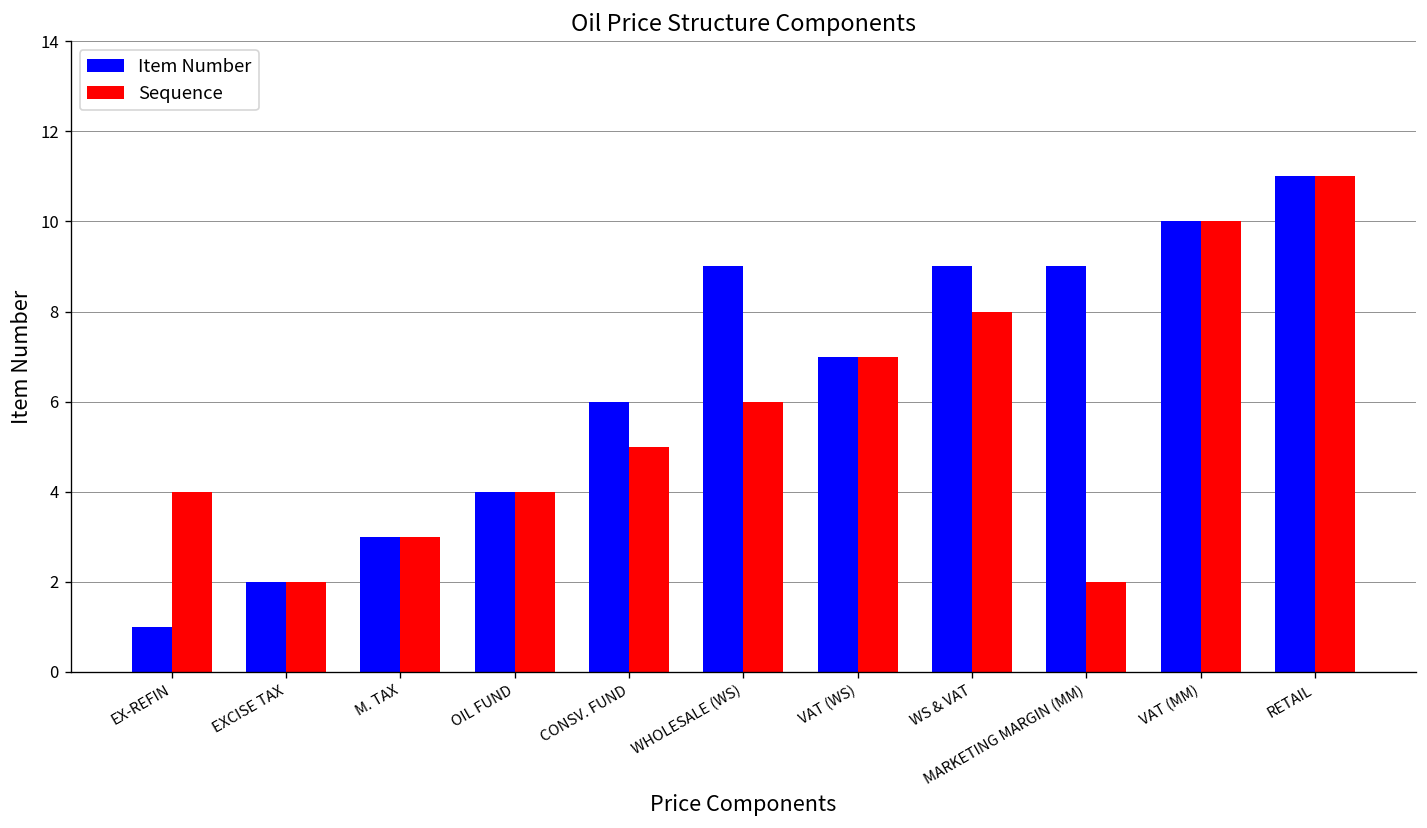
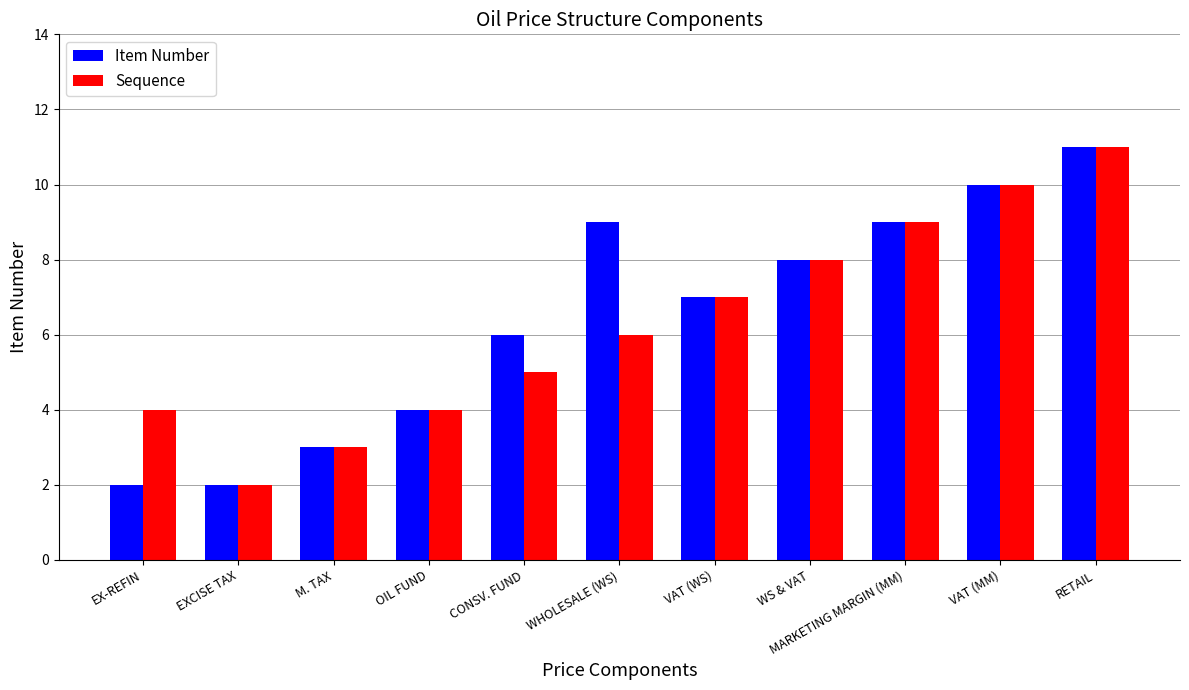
Item Number, EX-REFIN: 1 -> 2
Item Number, WS & VAT: 9 -> 8
Sequence, MARKETING MARGIN (MM): 2 -> 9
